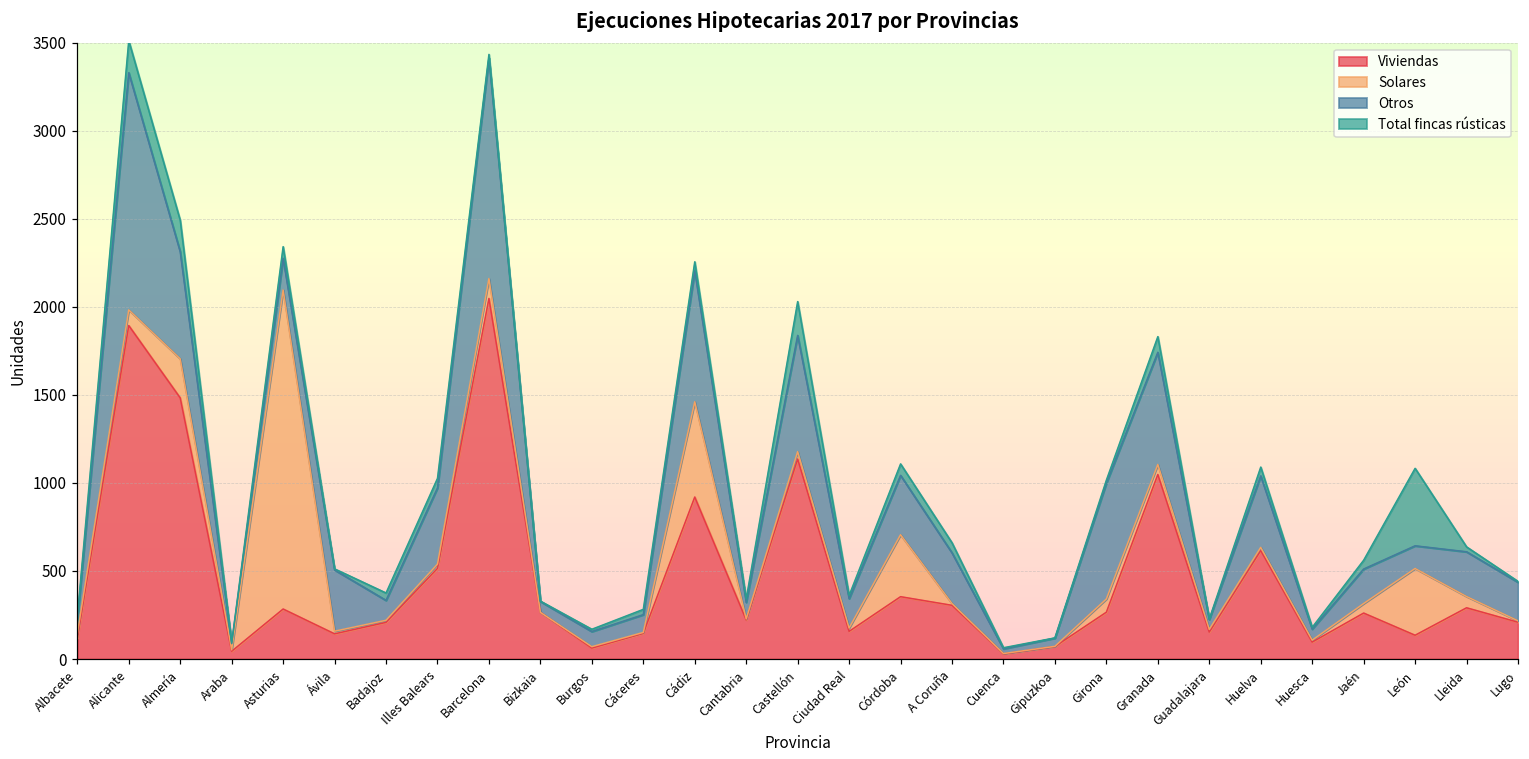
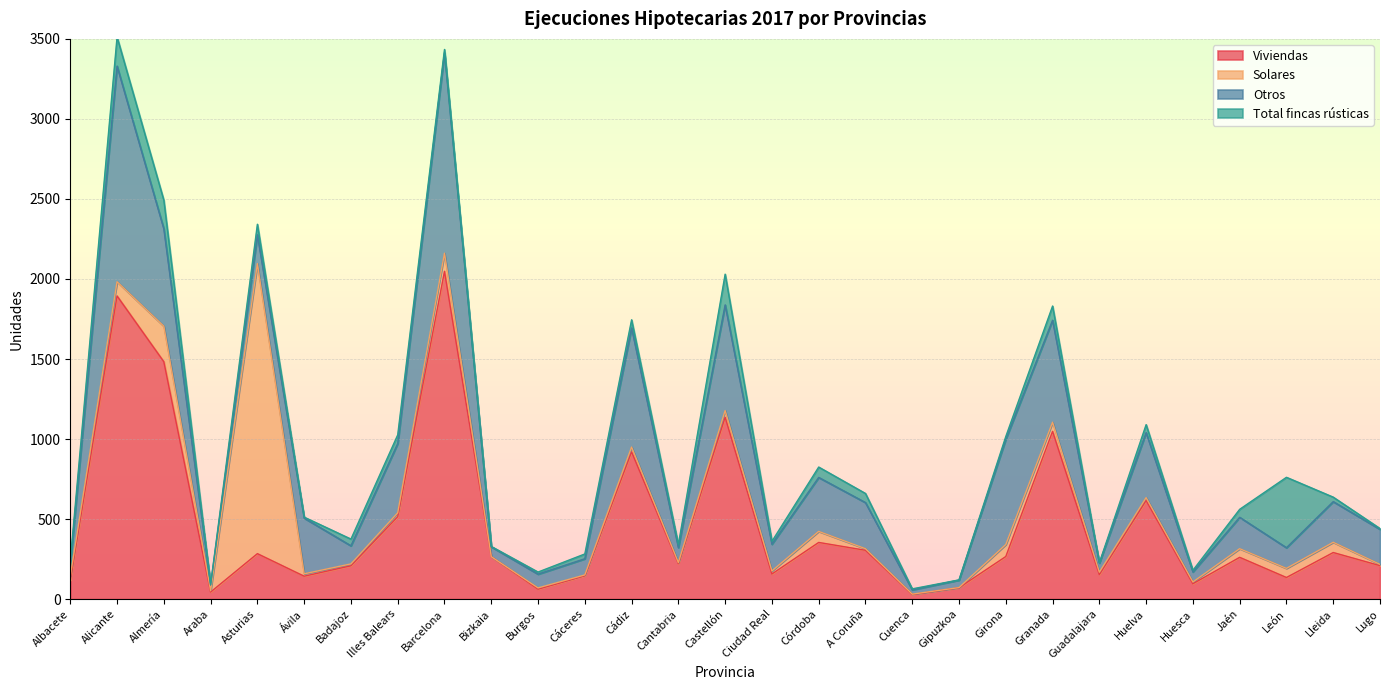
Solares, Cádiz: 540 -> 30
Solares, Córdoba: 350 -> 70
Solares, León: 380 -> 60
